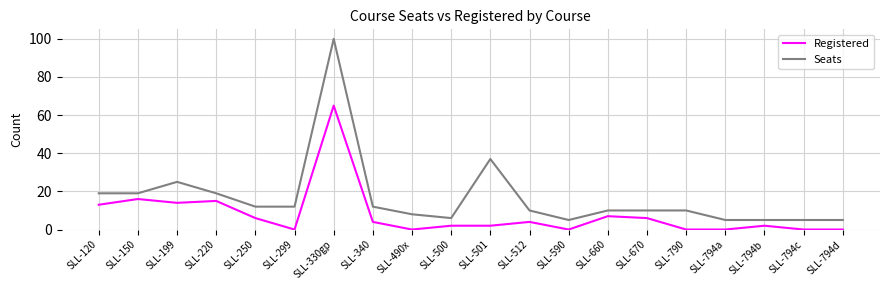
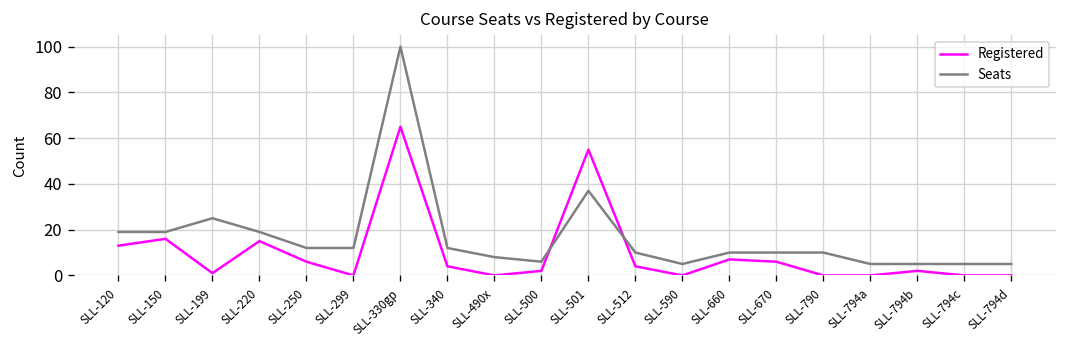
Registered, SLL-199: 14 -> 1
Registered, SLL-501: 2 -> 55
